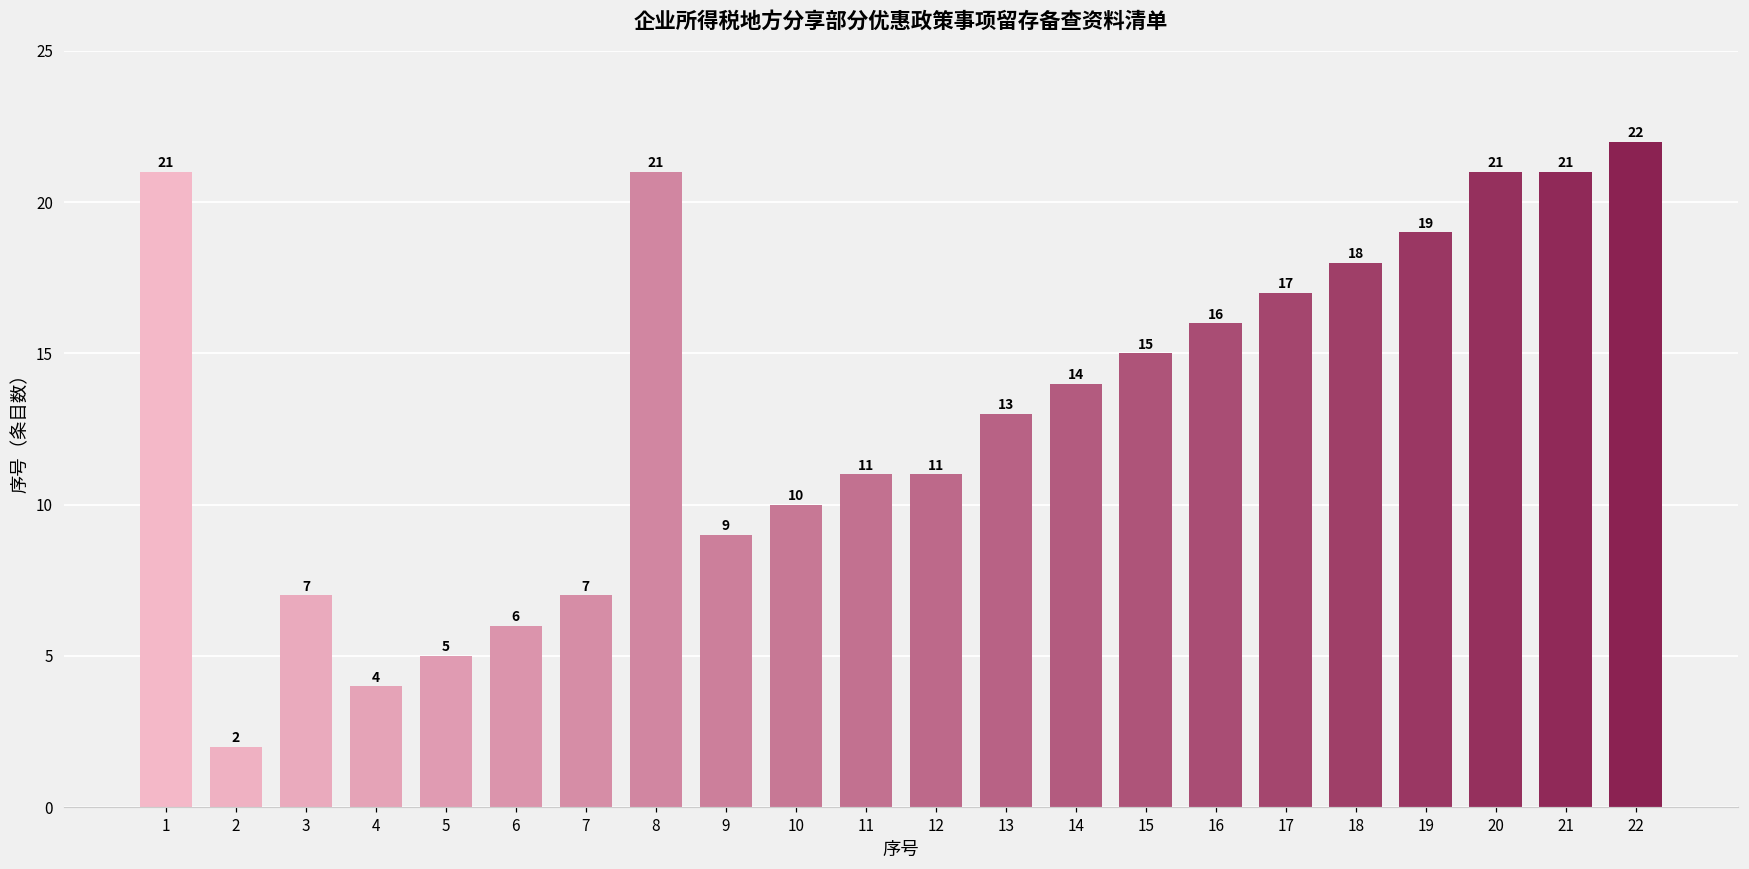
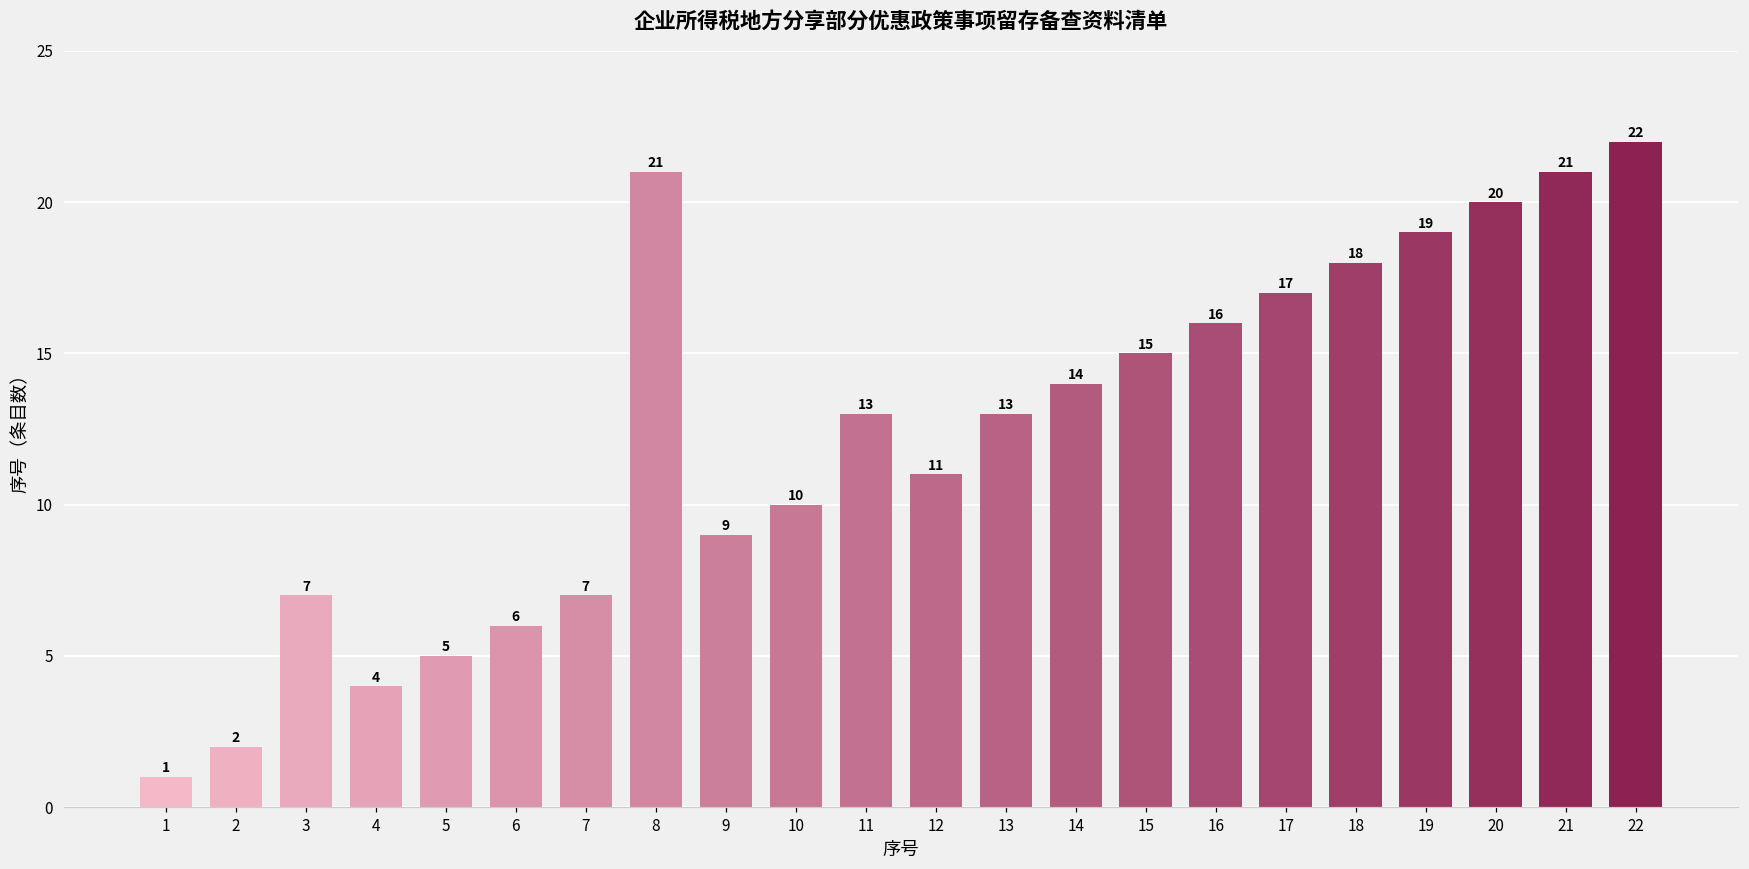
1: 21 -> 1
11: 11 -> 13
20: 21 -> 20
